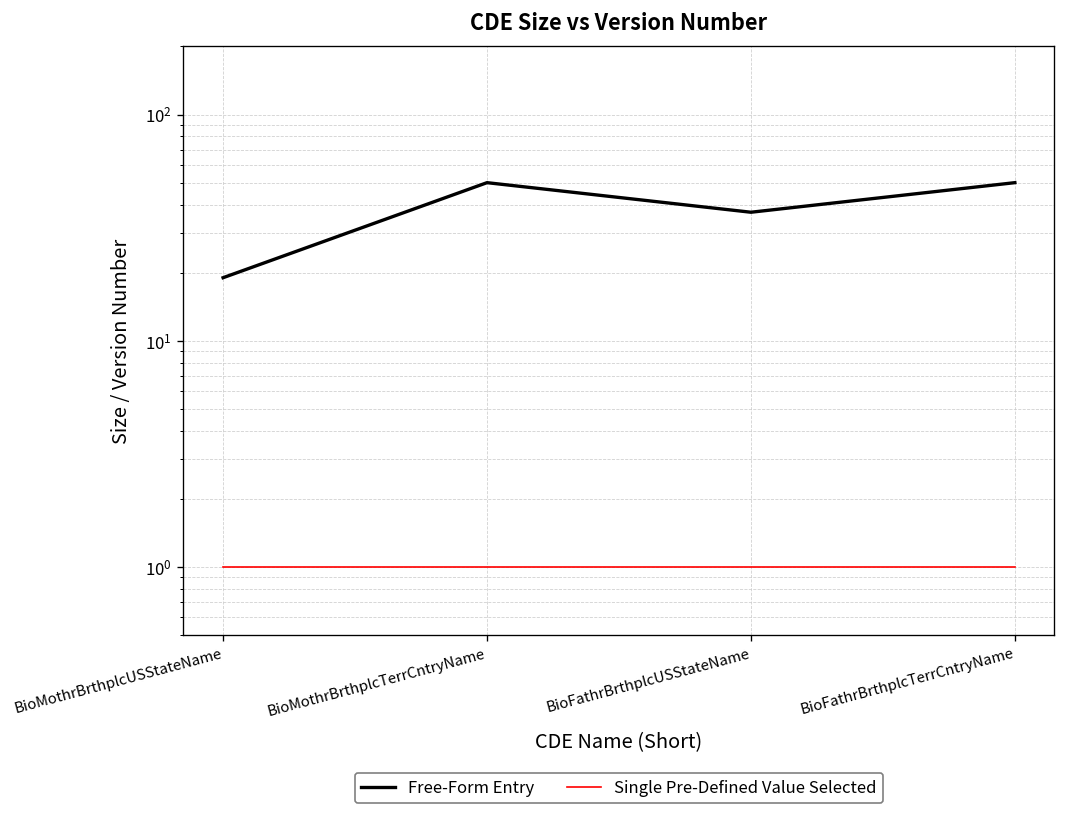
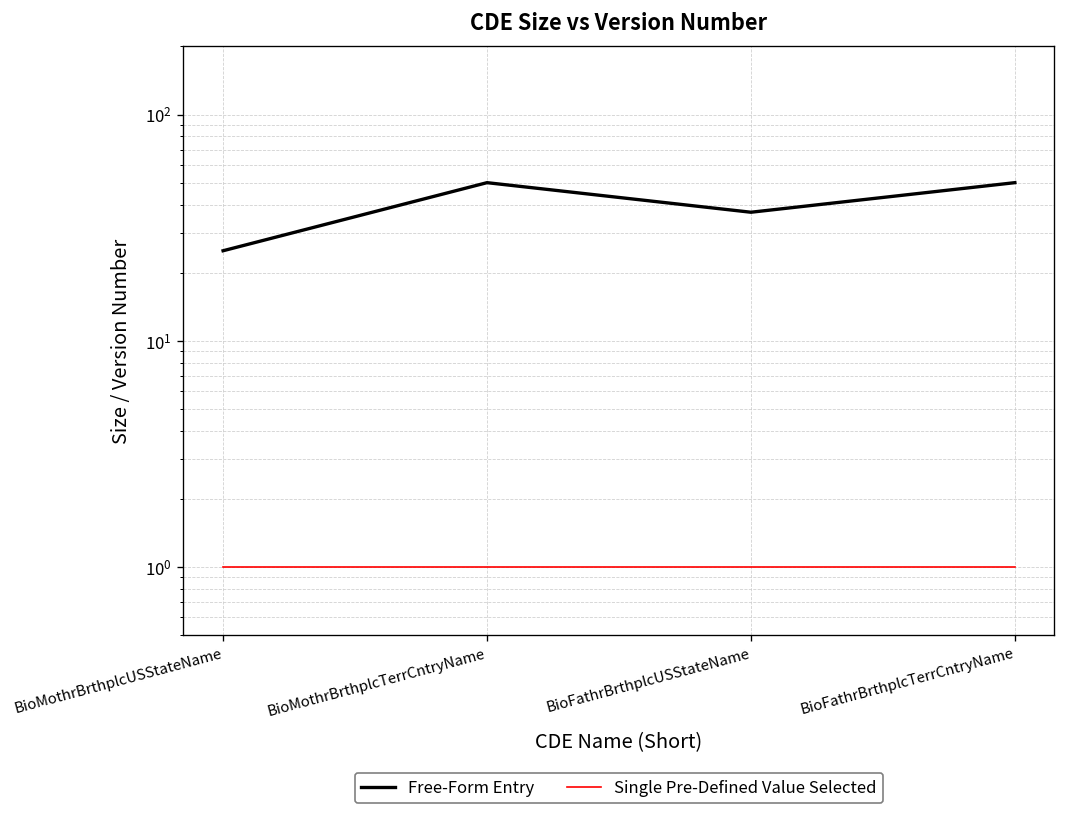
Free-Form Entry, BioMothrBrthplcUSStateName: 19 -> 25
